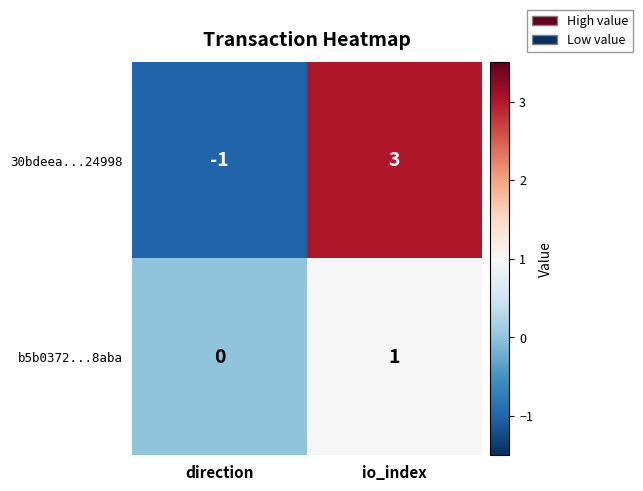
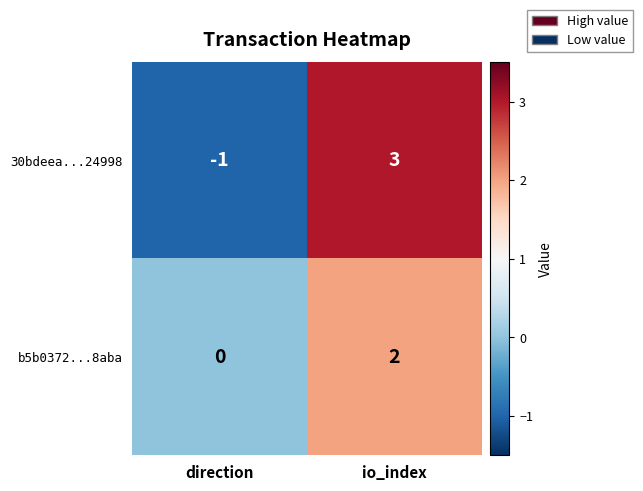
b5b0372...8aba, io_index: 1 -> 2
